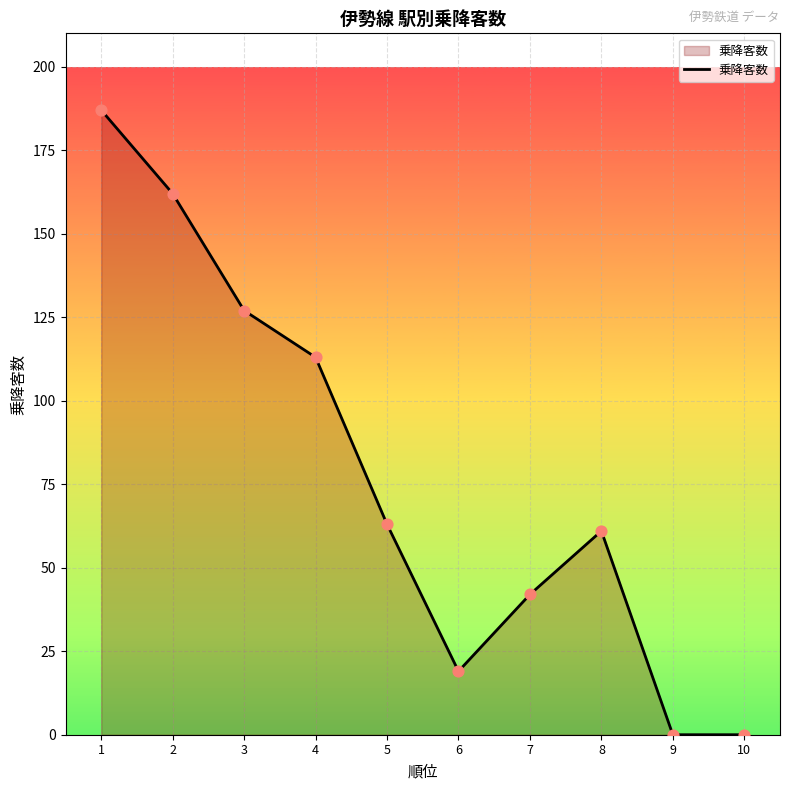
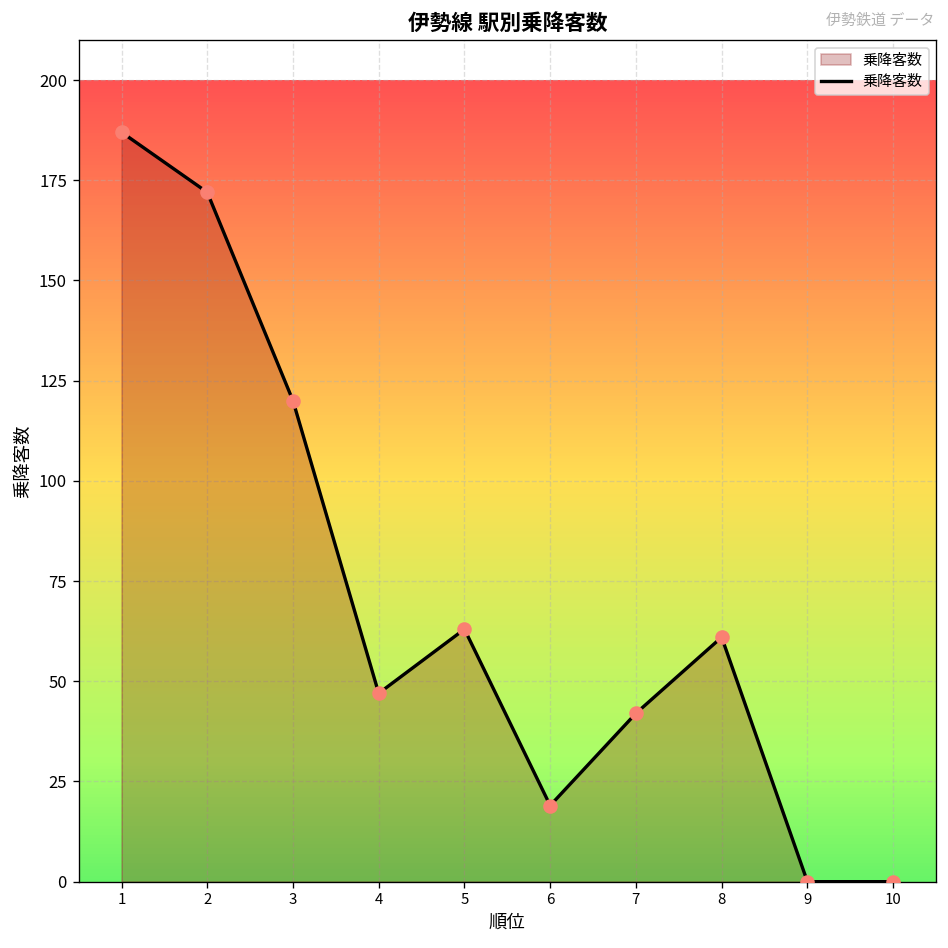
2: 162 -> 172
3: 127 -> 120
4: 113 -> 47
